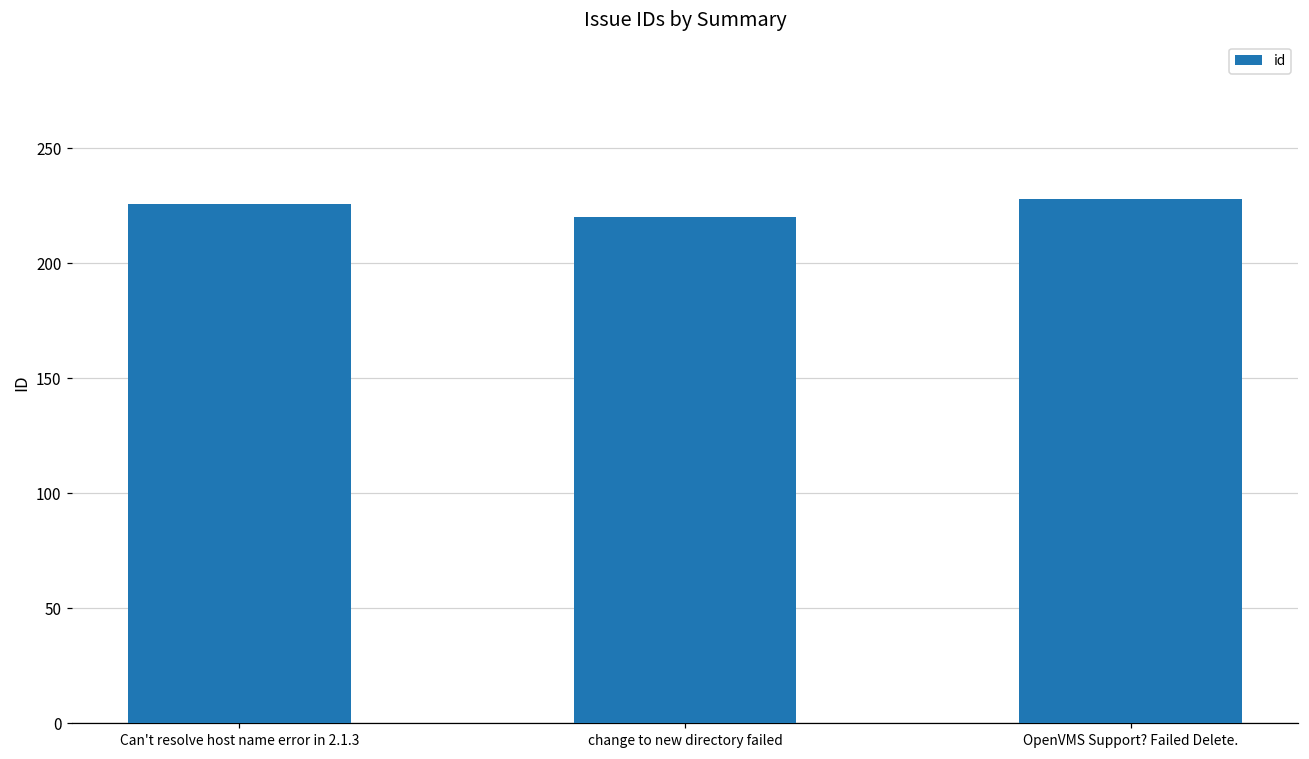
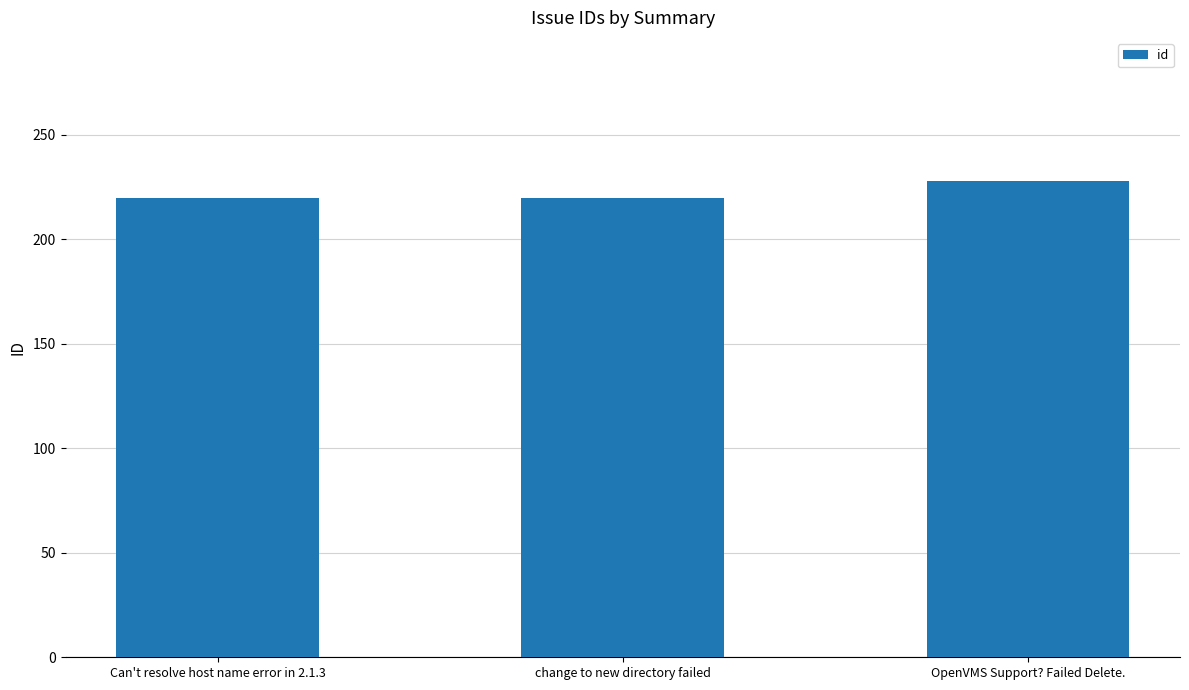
Can't resolve host name error in 2.1.3: 226 -> 220
